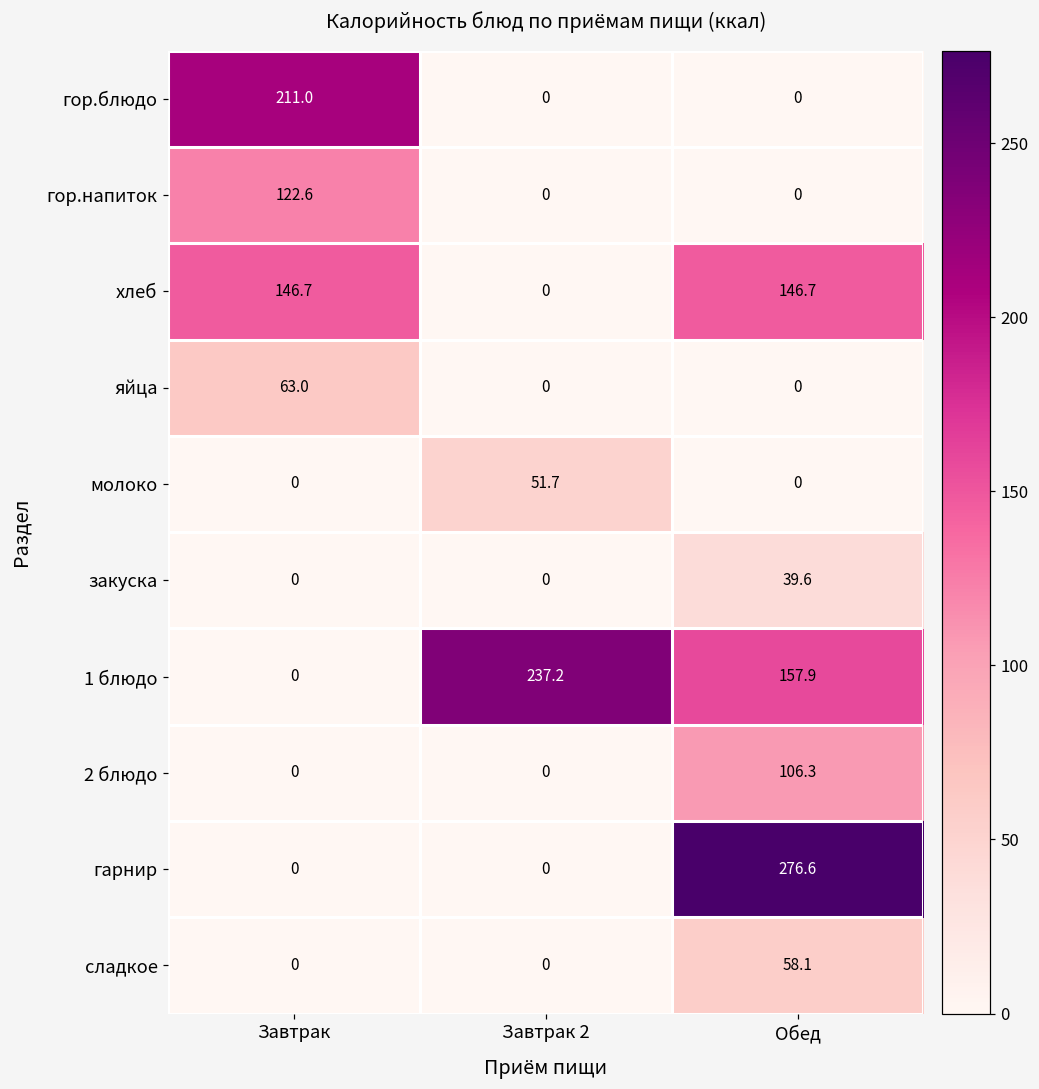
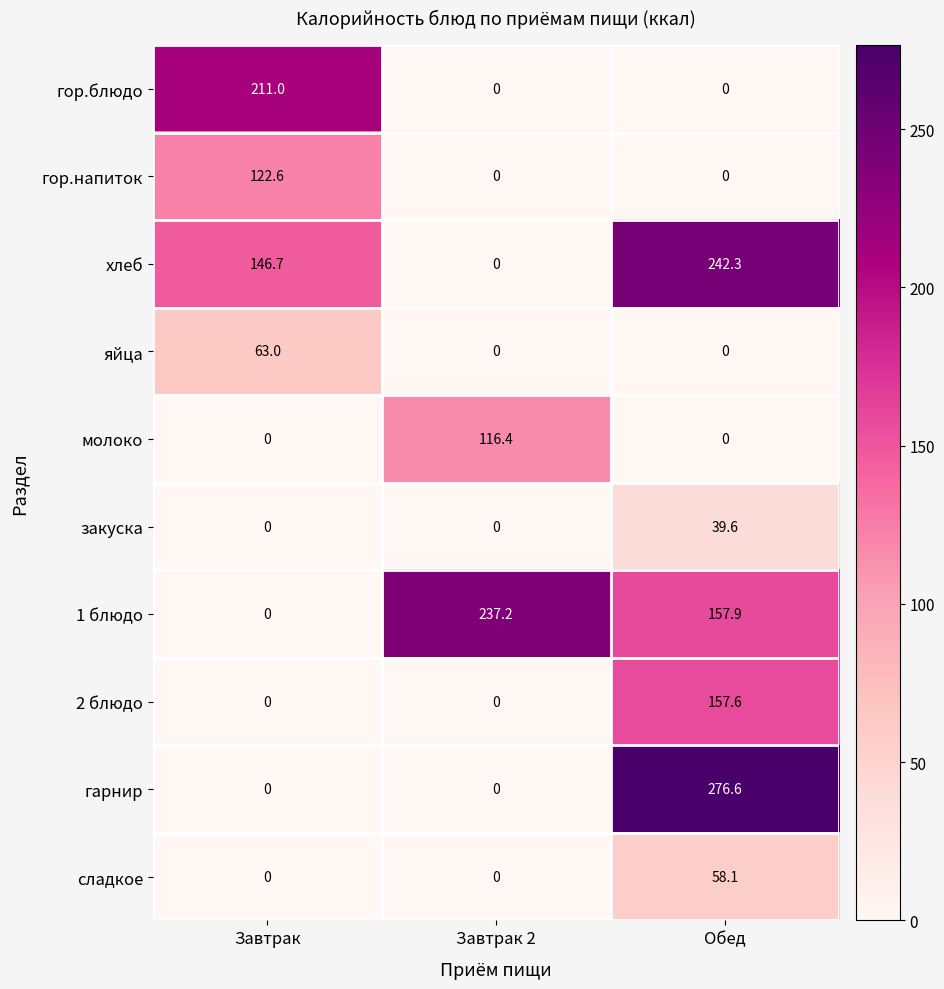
хлеб, Обед: 146.7 -> 242.3
молоко, Завтрак 2: 51.7 -> 116.4
2 блюдо, Обед: 106.3 -> 157.6
